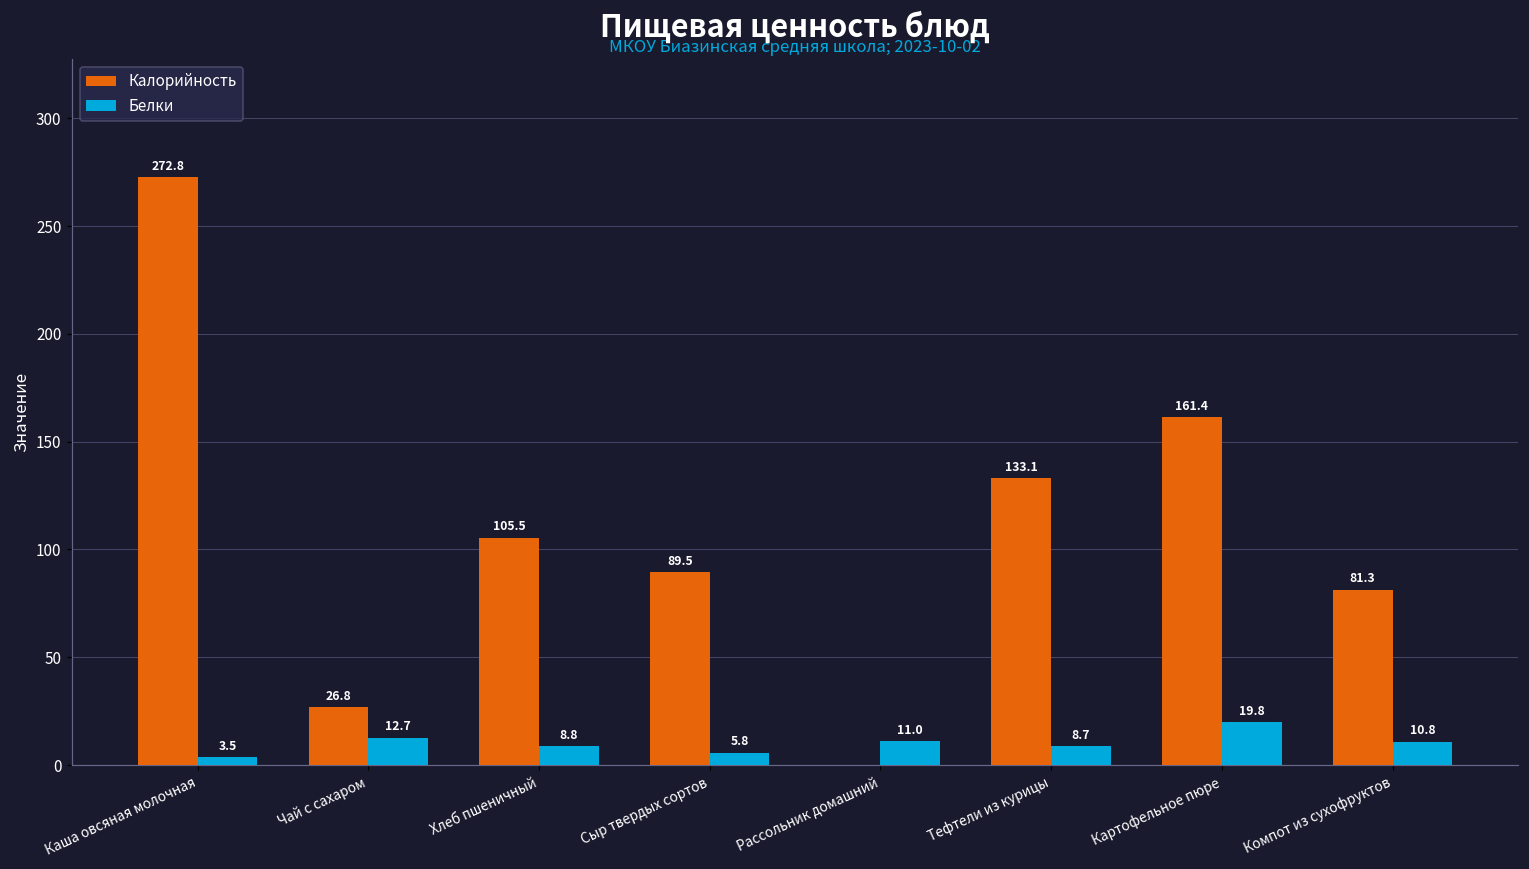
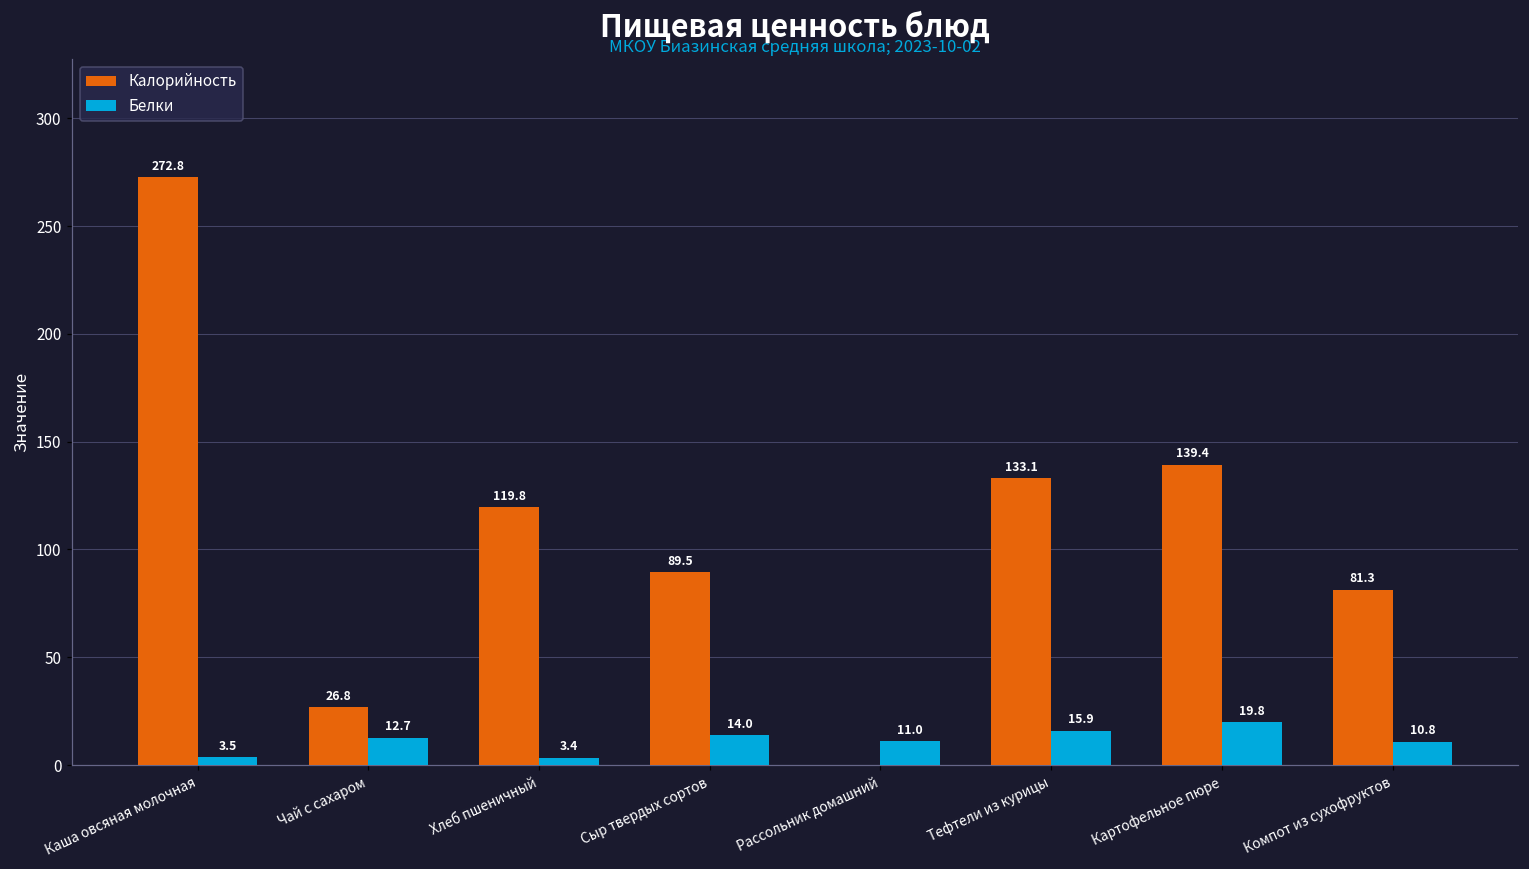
Калорийность, Хлеб пшеничный: 105.5 -> 119.8
Белки, Хлеб пшеничный: 8.8 -> 3.4
Белки, Сыр твердых сортов: 5.8 -> 14.0
Белки, Тефтели из курицы: 8.7 -> 15.9
Калорийность, Картофельное пюре: 161.4 -> 139.4
